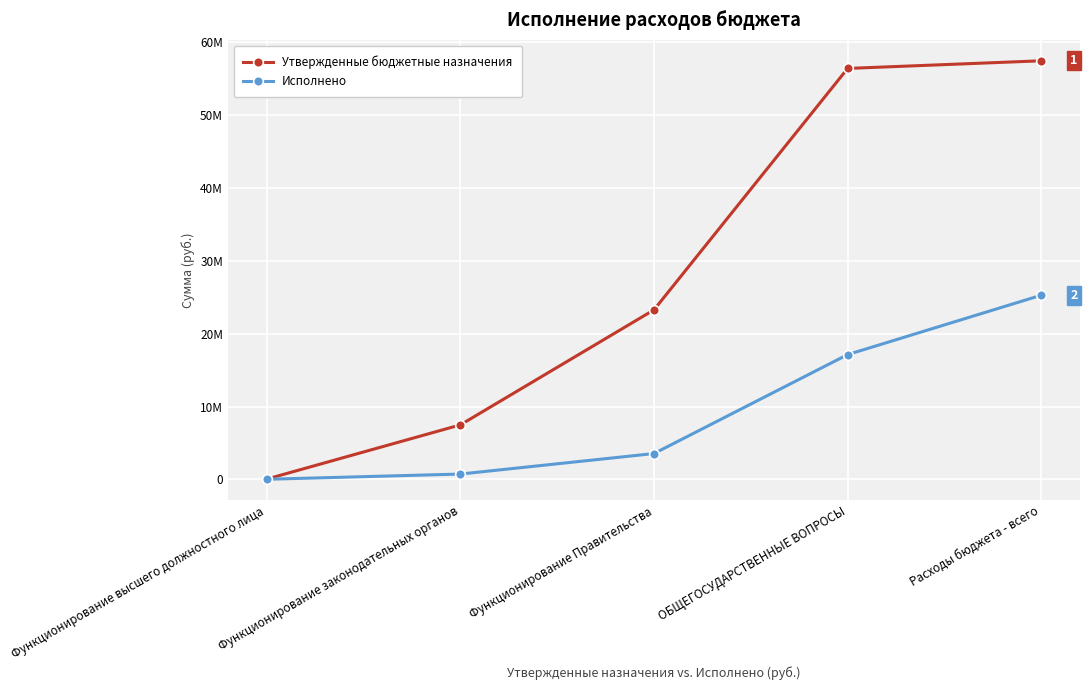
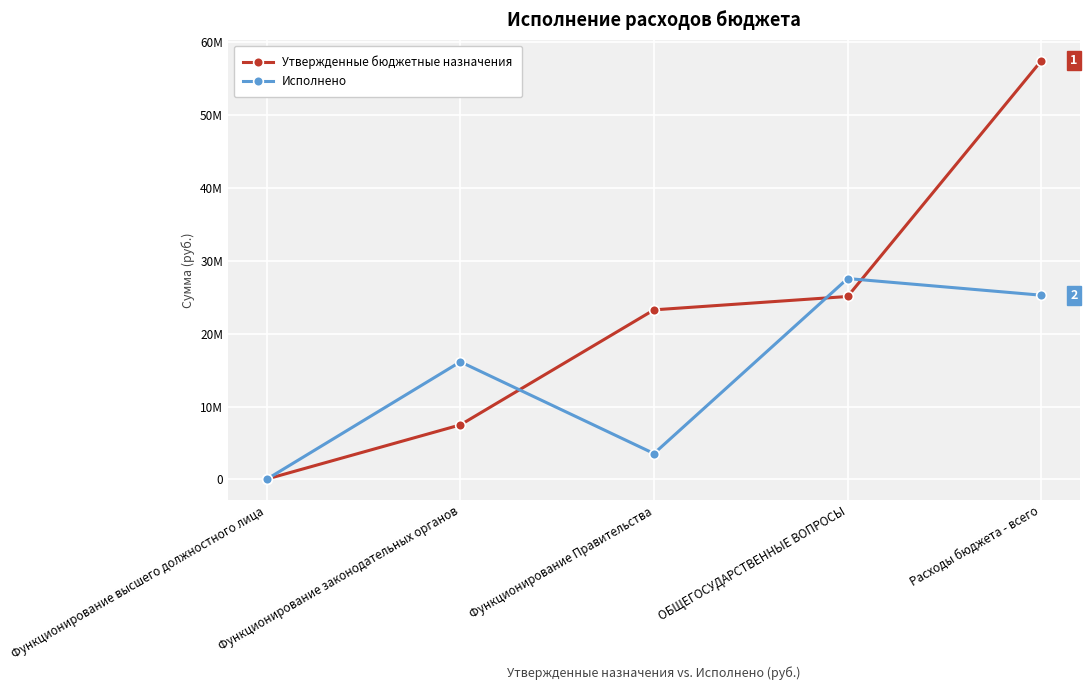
Исполнено, Функционирование законодательных органов: 1000000 -> 16000000
Утвержденные бюджетные назначения, ОБЩЕГОСУДАРСТВЕННЫЕ ВОПРОСЫ: 56000000 -> 25000000
Исполнено, ОБЩЕГОСУДАРСТВЕННЫЕ ВОПРОСЫ: 17000000 -> 28000000
